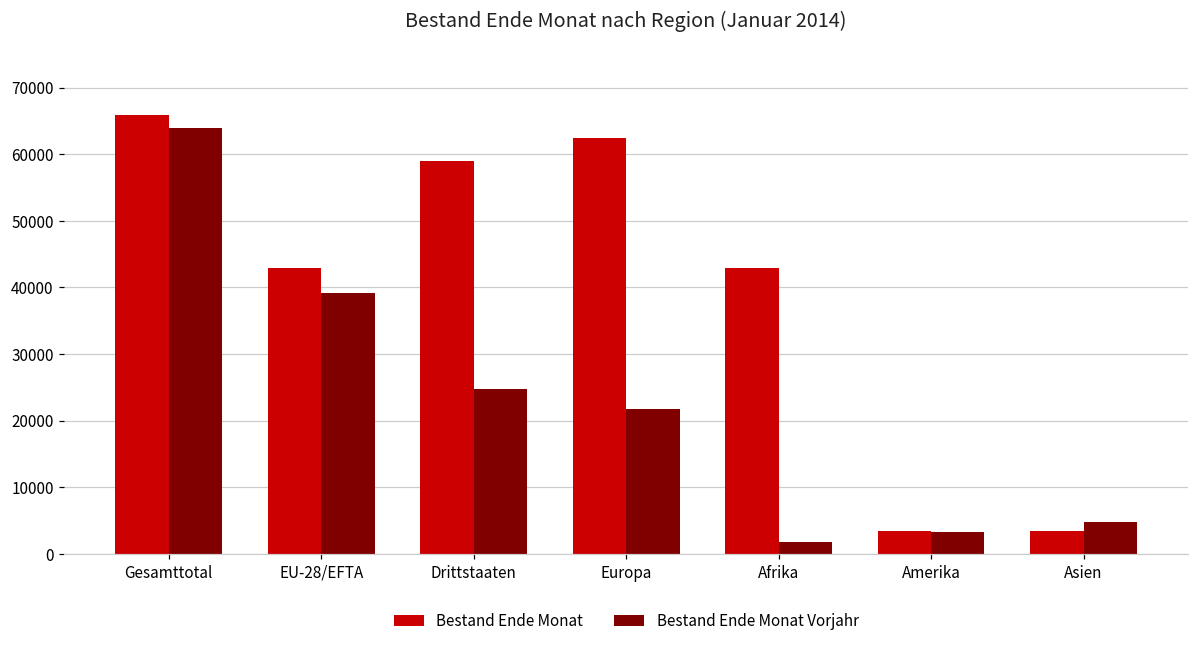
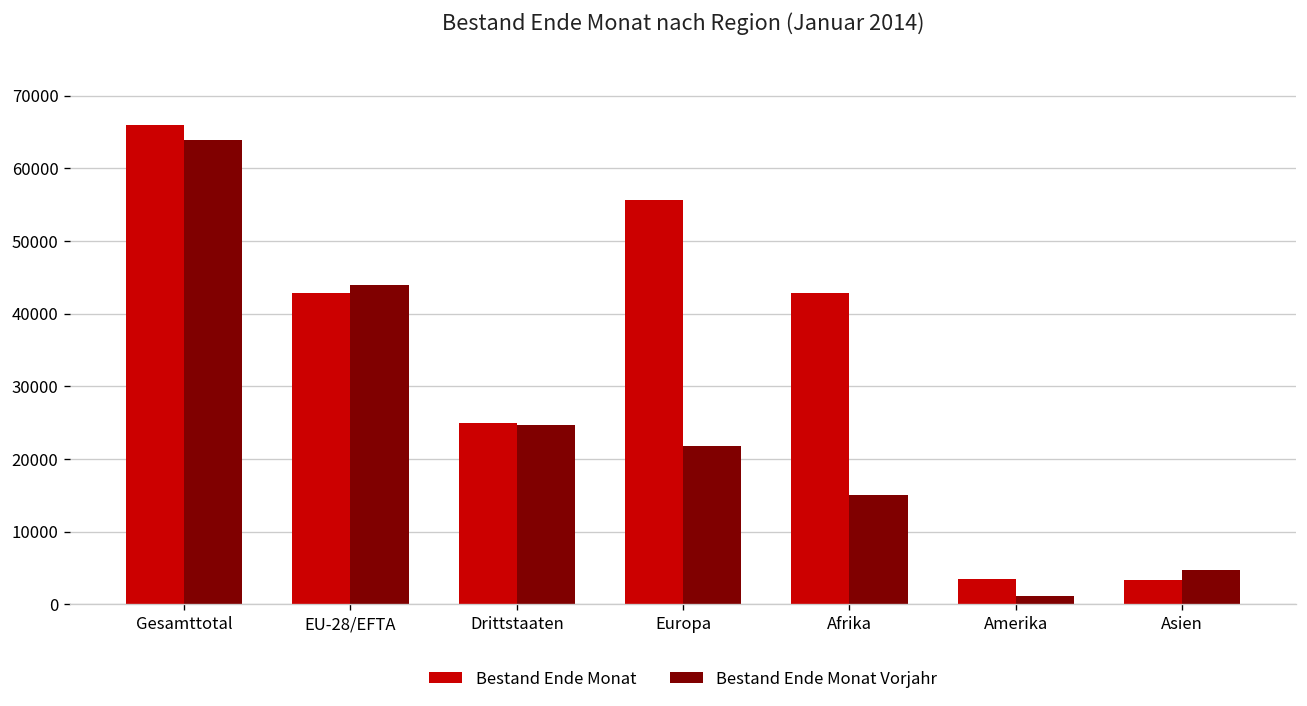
Bestand Ende Monat Vorjahr, EU-28/EFTA: 39000 -> 44000
Bestand Ende Monat, Drittstaaten: 59000 -> 25000
Bestand Ende Monat, Europa: 62000 -> 56000
Bestand Ende Monat Vorjahr, Afrika: 2000 -> 15000
Bestand Ende Monat Vorjahr, Amerika: 3000 -> 1000
